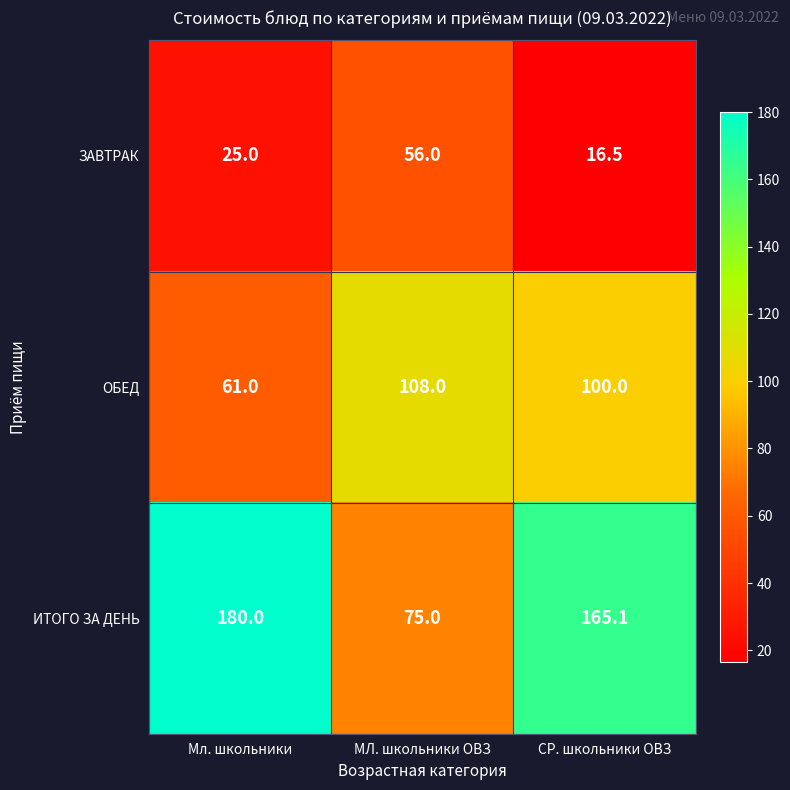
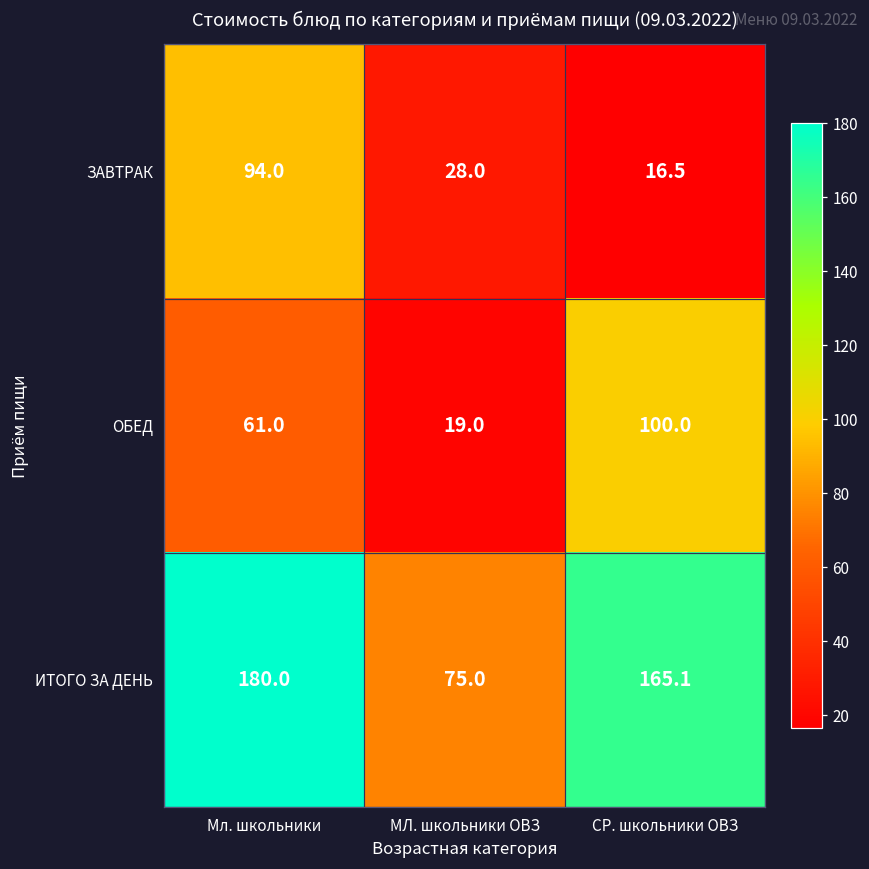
ЗАВТРАК, Мл. школьники: 25.0 -> 94.0
ЗАВТРАК, МЛ. школьники ОВЗ: 56.0 -> 28.0
ОБЕД, МЛ. школьники ОВЗ: 108.0 -> 19.0
